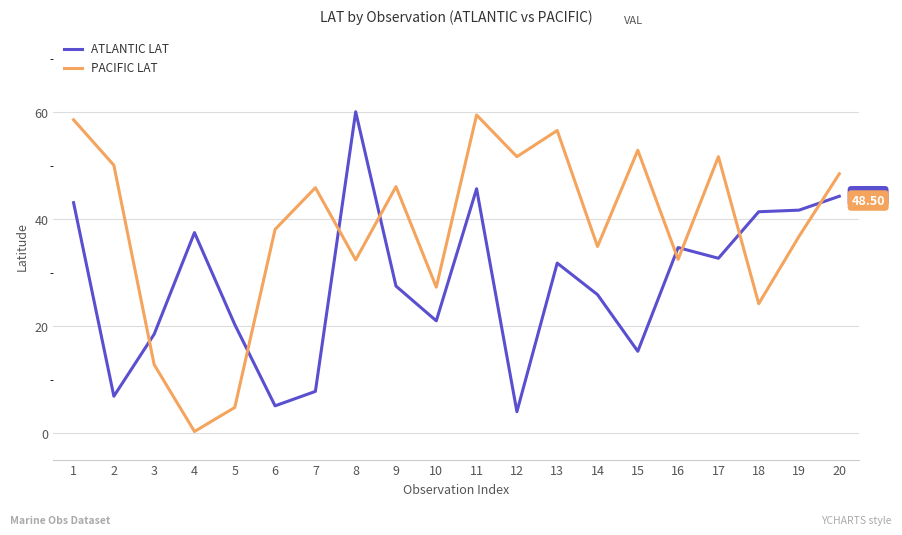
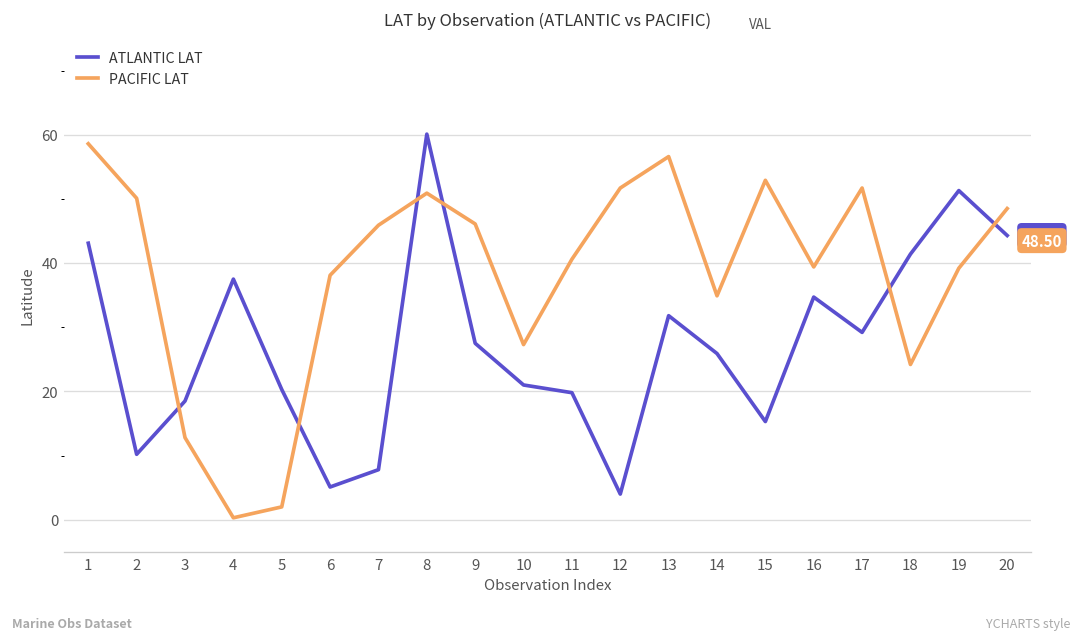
ATLANTIC LAT, 2: 7 -> 10
PACIFIC LAT, 5: 5 -> 2
PACIFIC LAT, 8: 32 -> 51
ATLANTIC LAT, 11: 46 -> 20
PACIFIC LAT, 11: 60 -> 41
PACIFIC LAT, 16: 33 -> 39
ATLANTIC LAT, 17: 33 -> 29
ATLANTIC LAT, 19: 42 -> 51
PACIFIC LAT, 19: 37 -> 39
